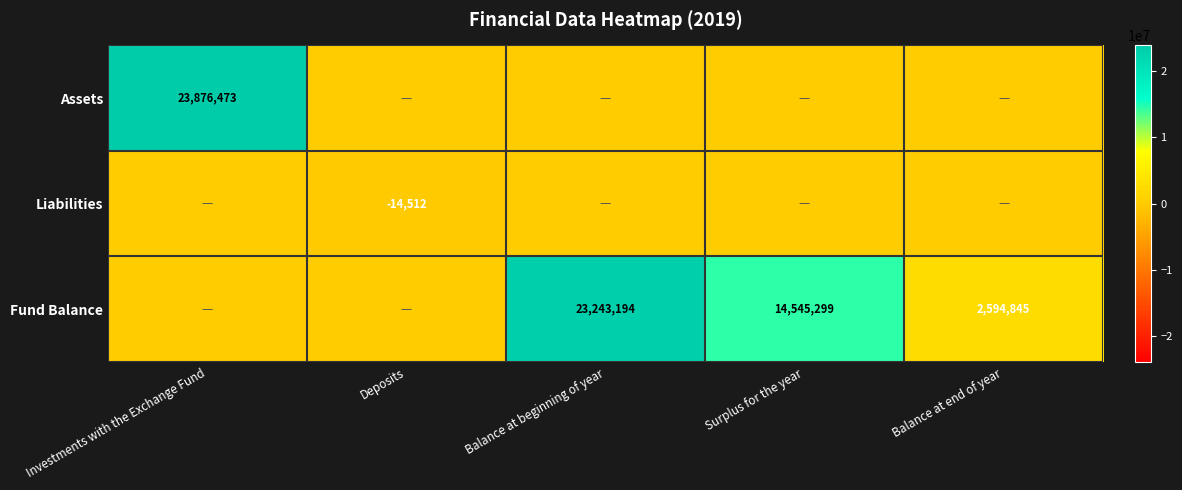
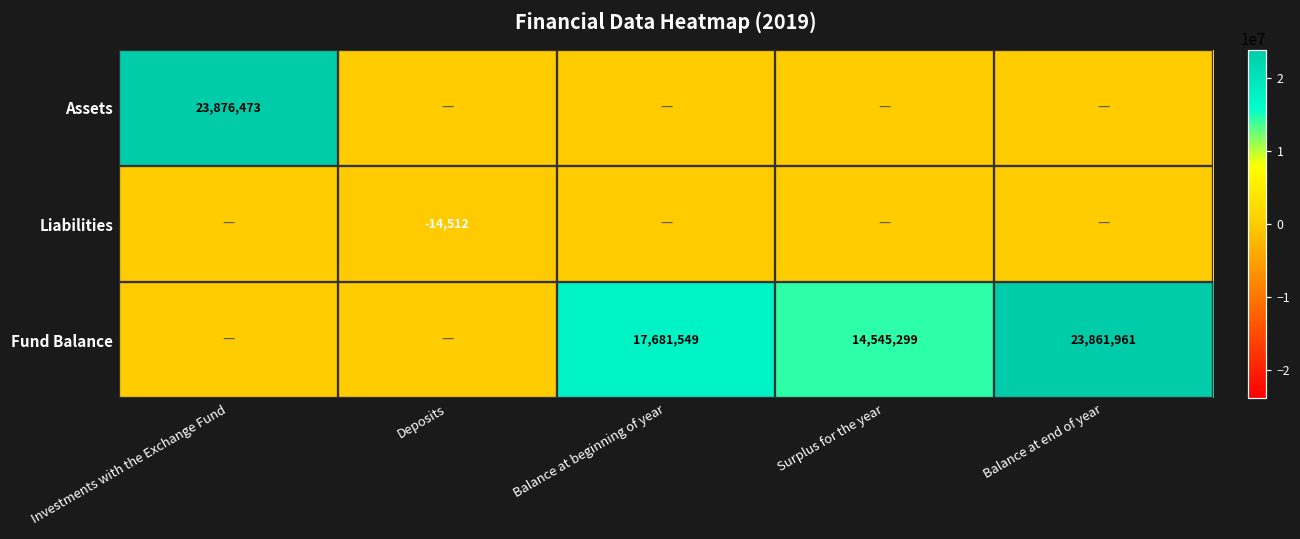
Fund Balance, Balance at beginning of year: 23,243,194 -> 17,681,549
Fund Balance, Balance at end of year: 2,594,845 -> 23,861,961
